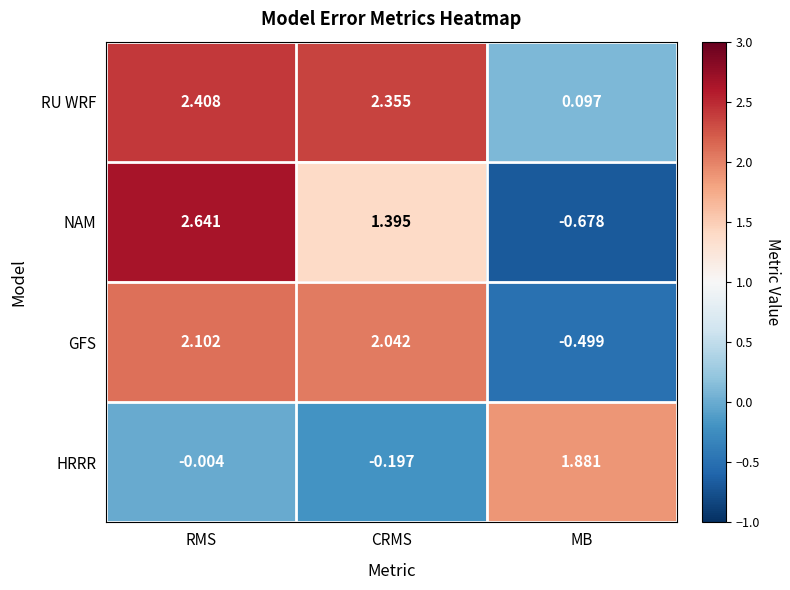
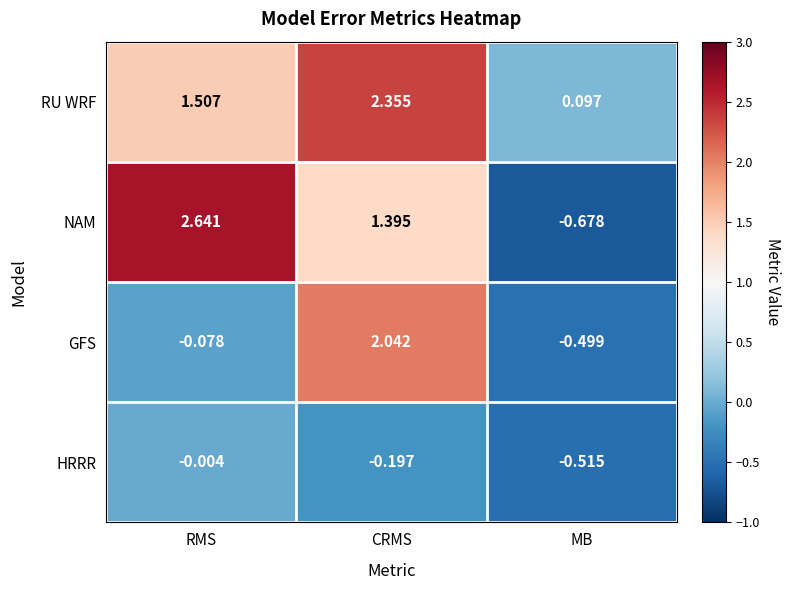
RU WRF, RMS: 2.408 -> 1.507
GFS, RMS: 2.102 -> -0.078
HRRR, MB: 1.881 -> -0.515
